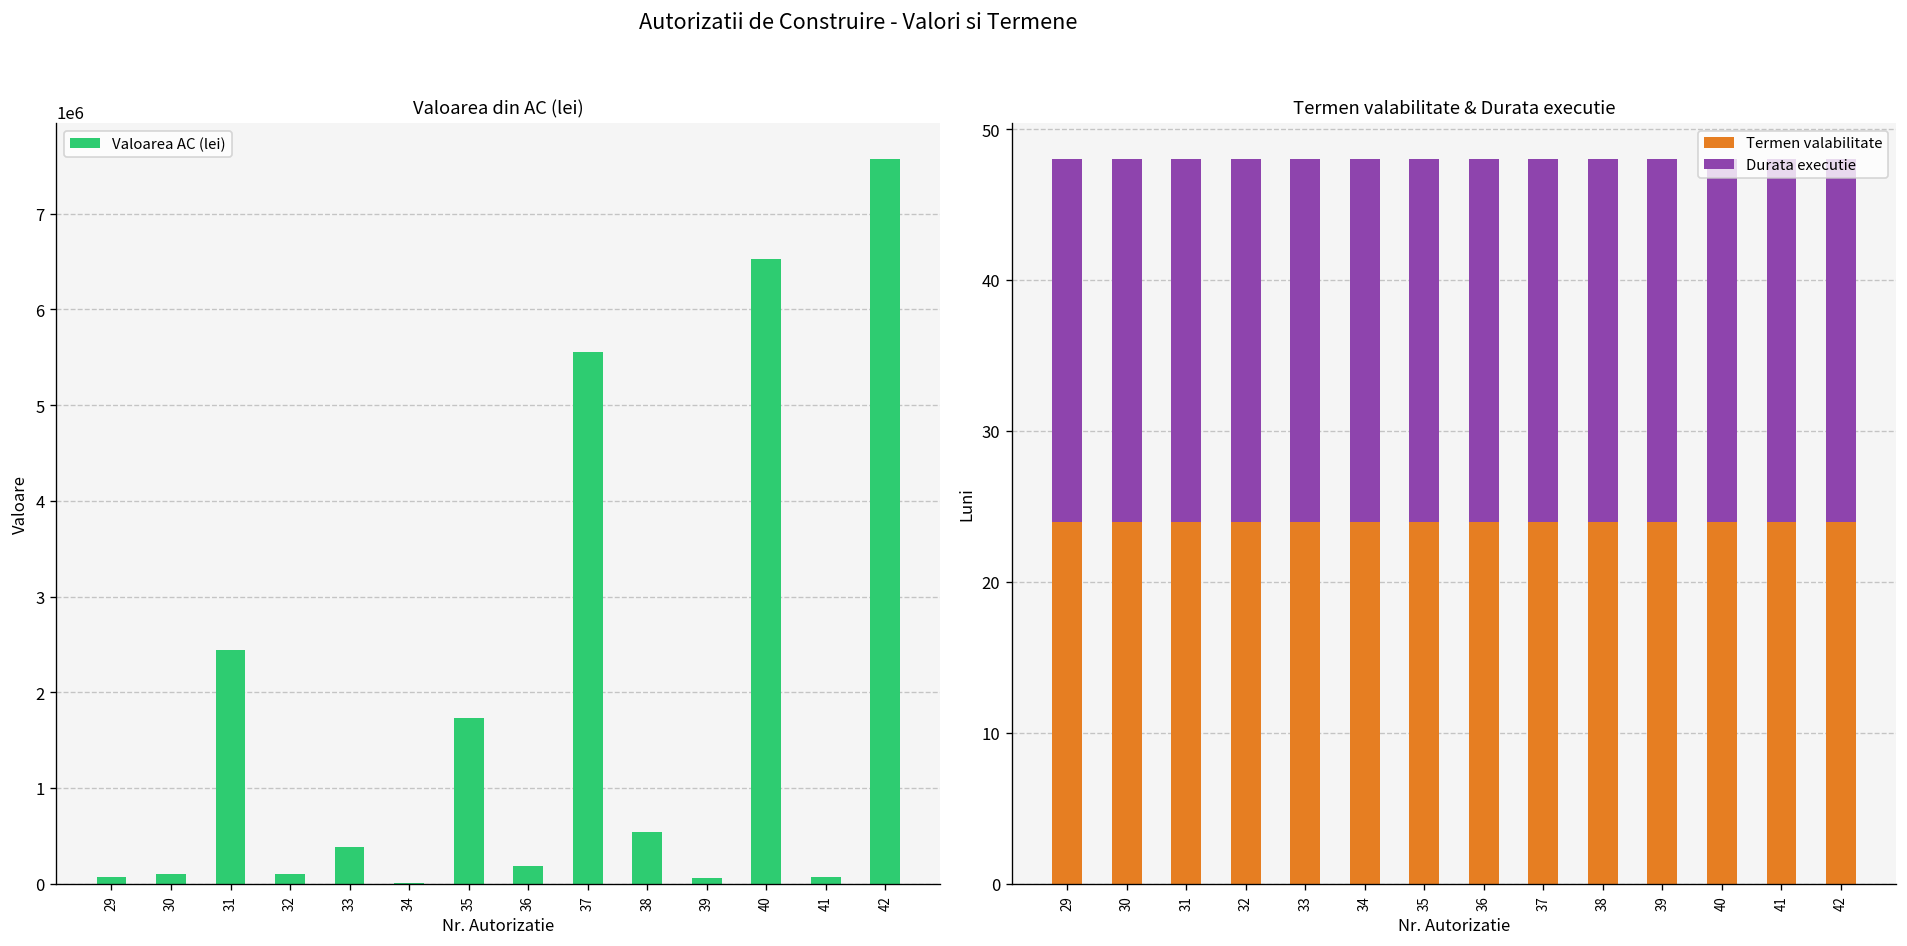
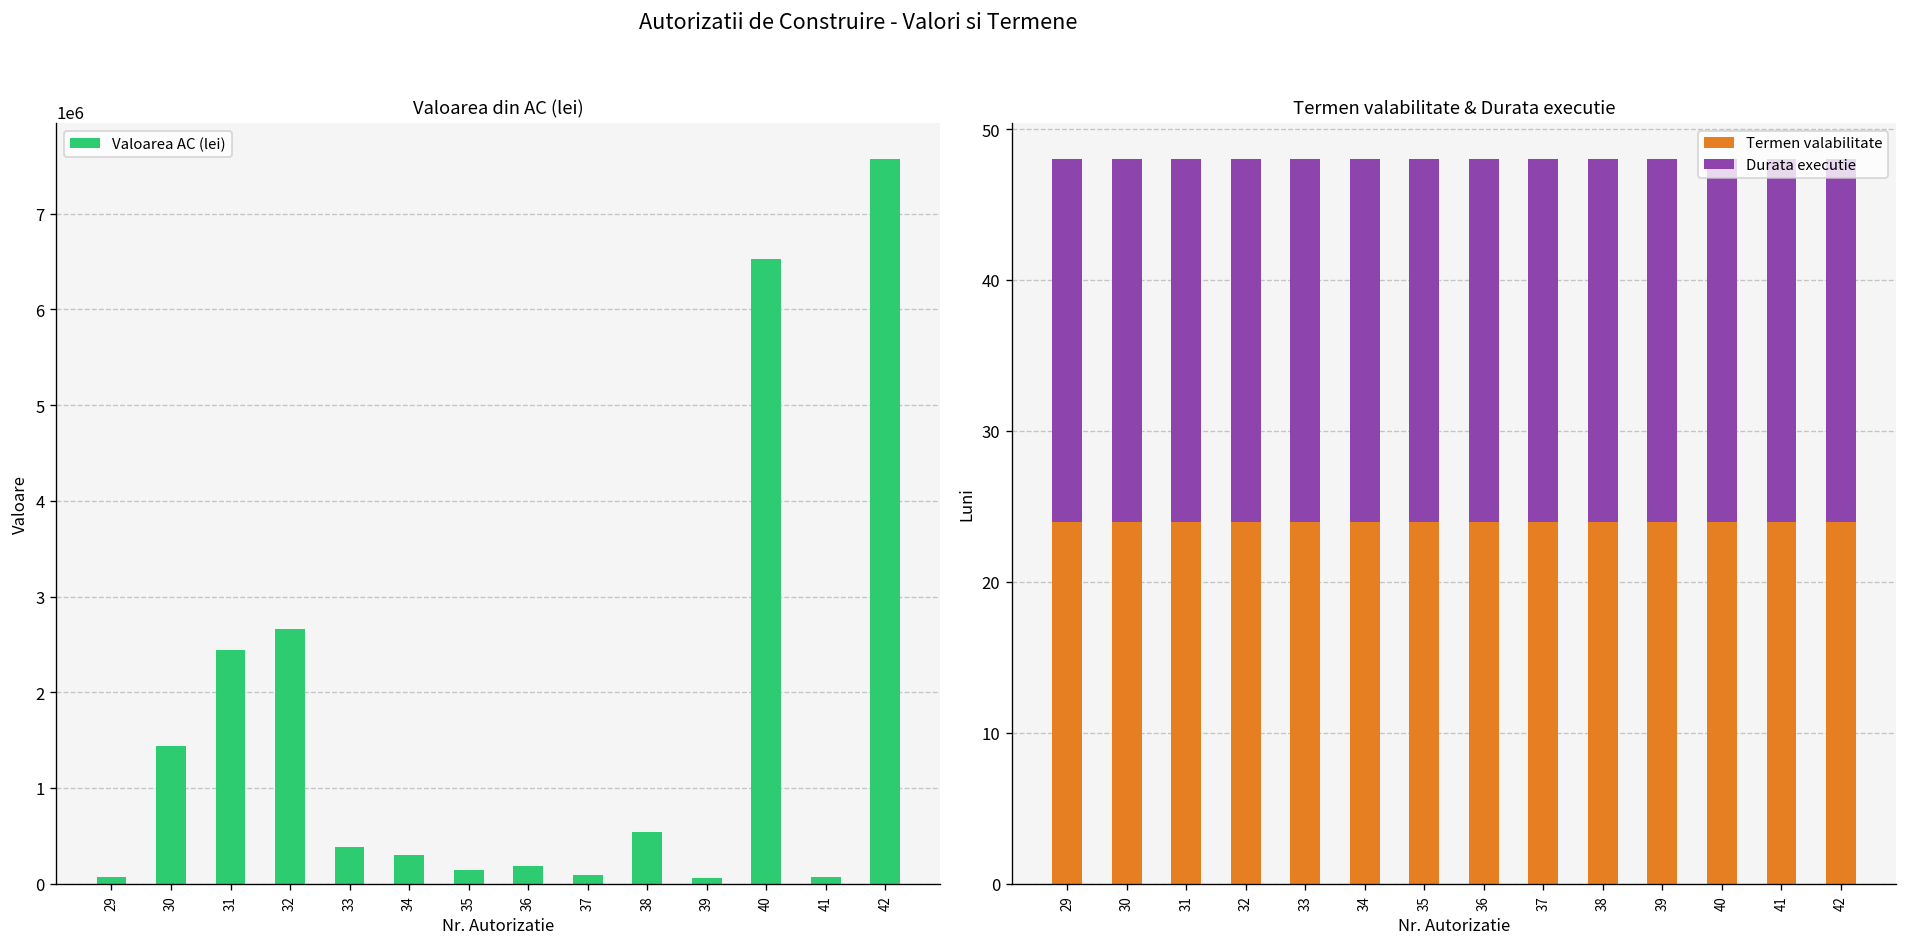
Valoarea din AC (lei), 30: 100000 -> 1400000
Valoarea din AC (lei), 32: 100000 -> 2700000
Valoarea din AC (lei), 34: 0 -> 300000
Valoarea din AC (lei), 35: 1700000 -> 100000
Valoarea din AC (lei), 37: 5600000 -> 100000
